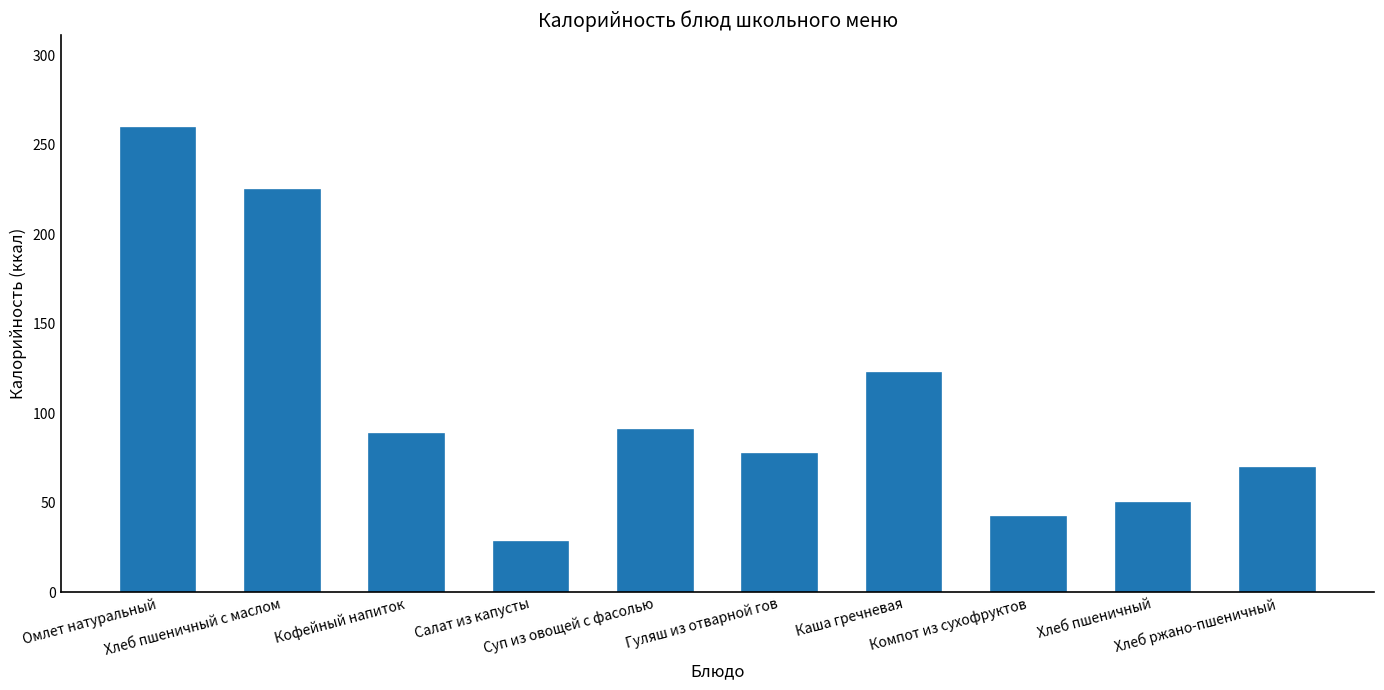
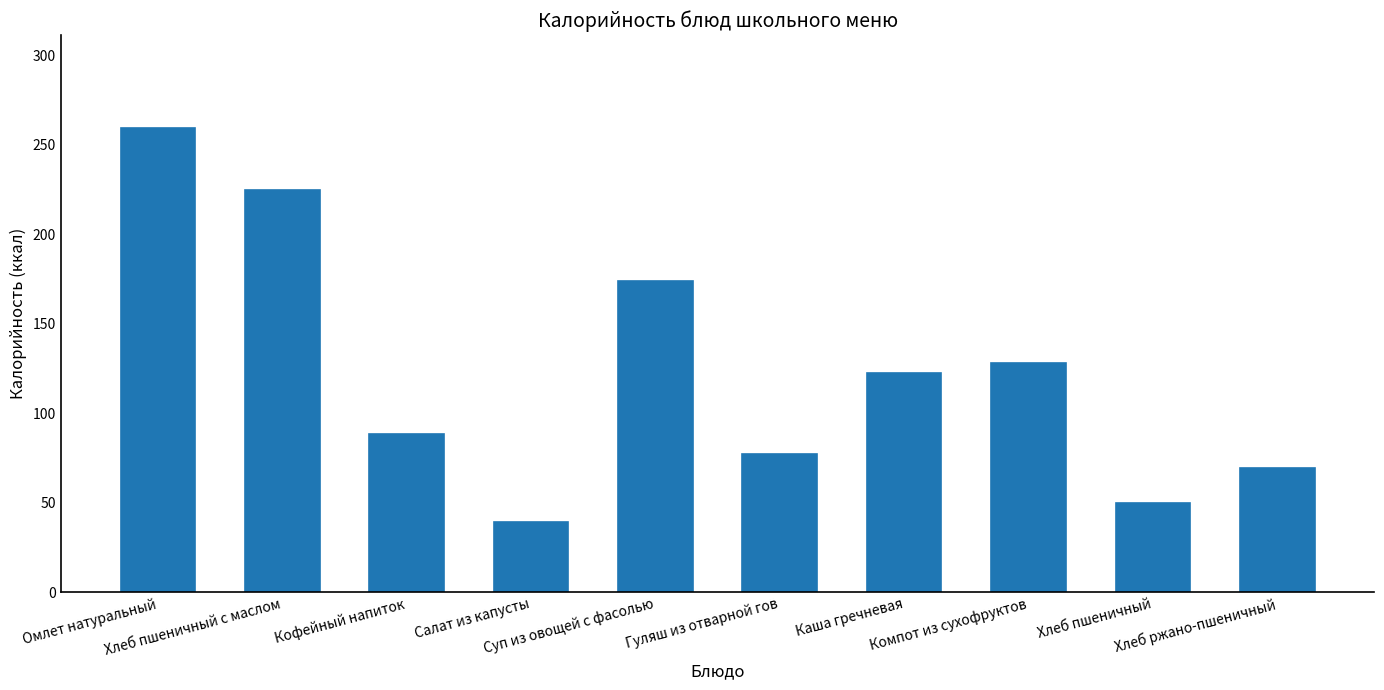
Салат из капусты: 28 -> 39
Суп из овощей с фасолью: 91 -> 174
Компот из сухофруктов: 42 -> 128
